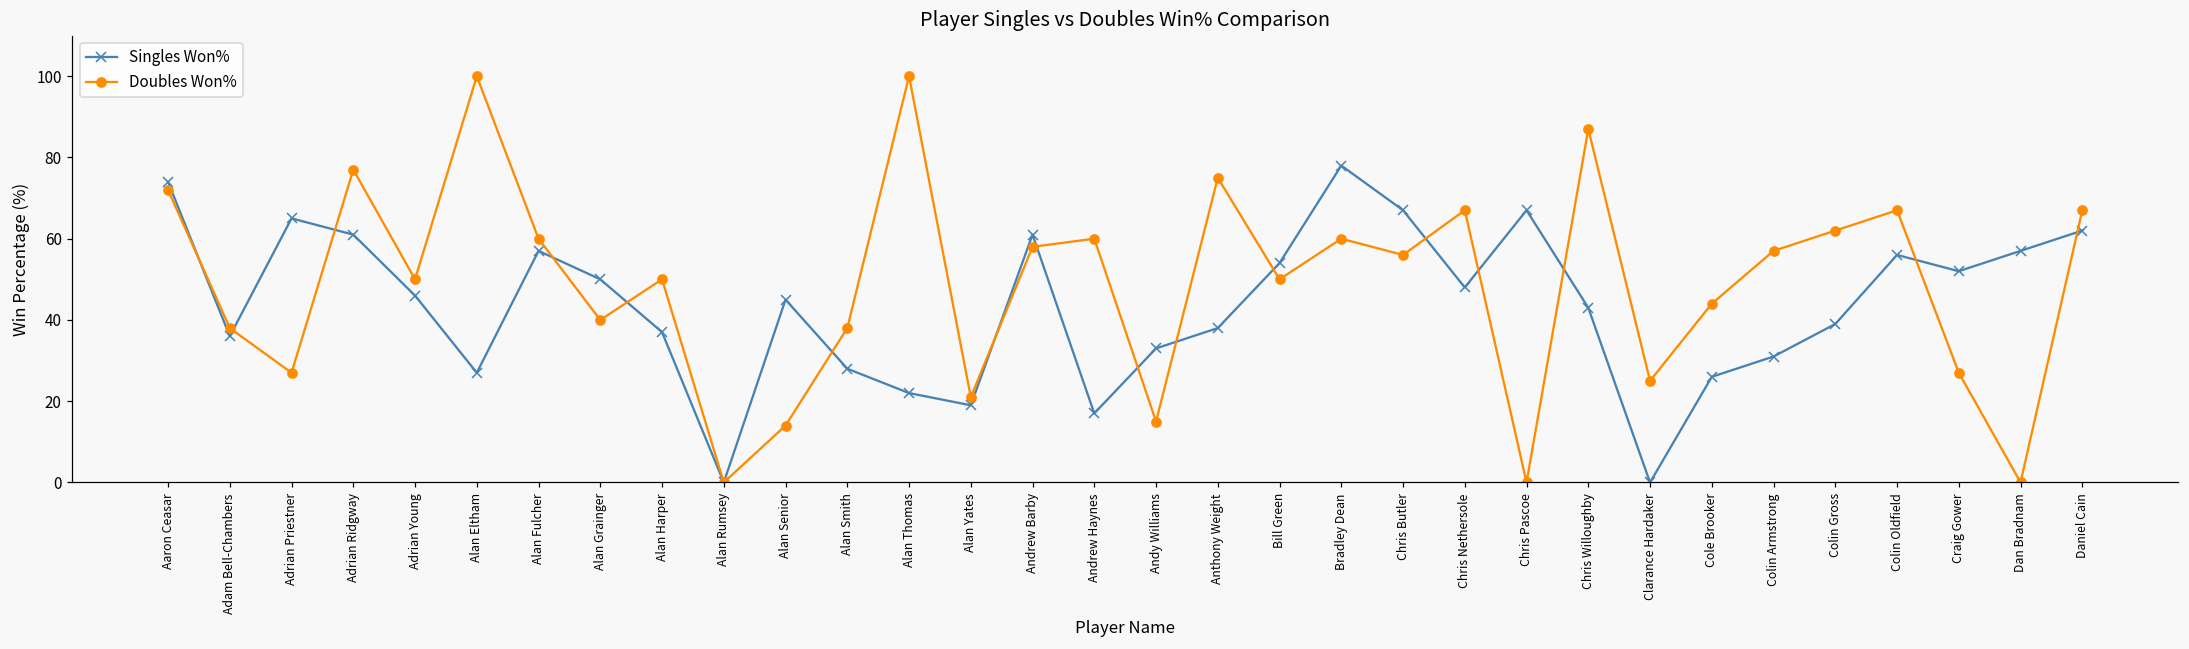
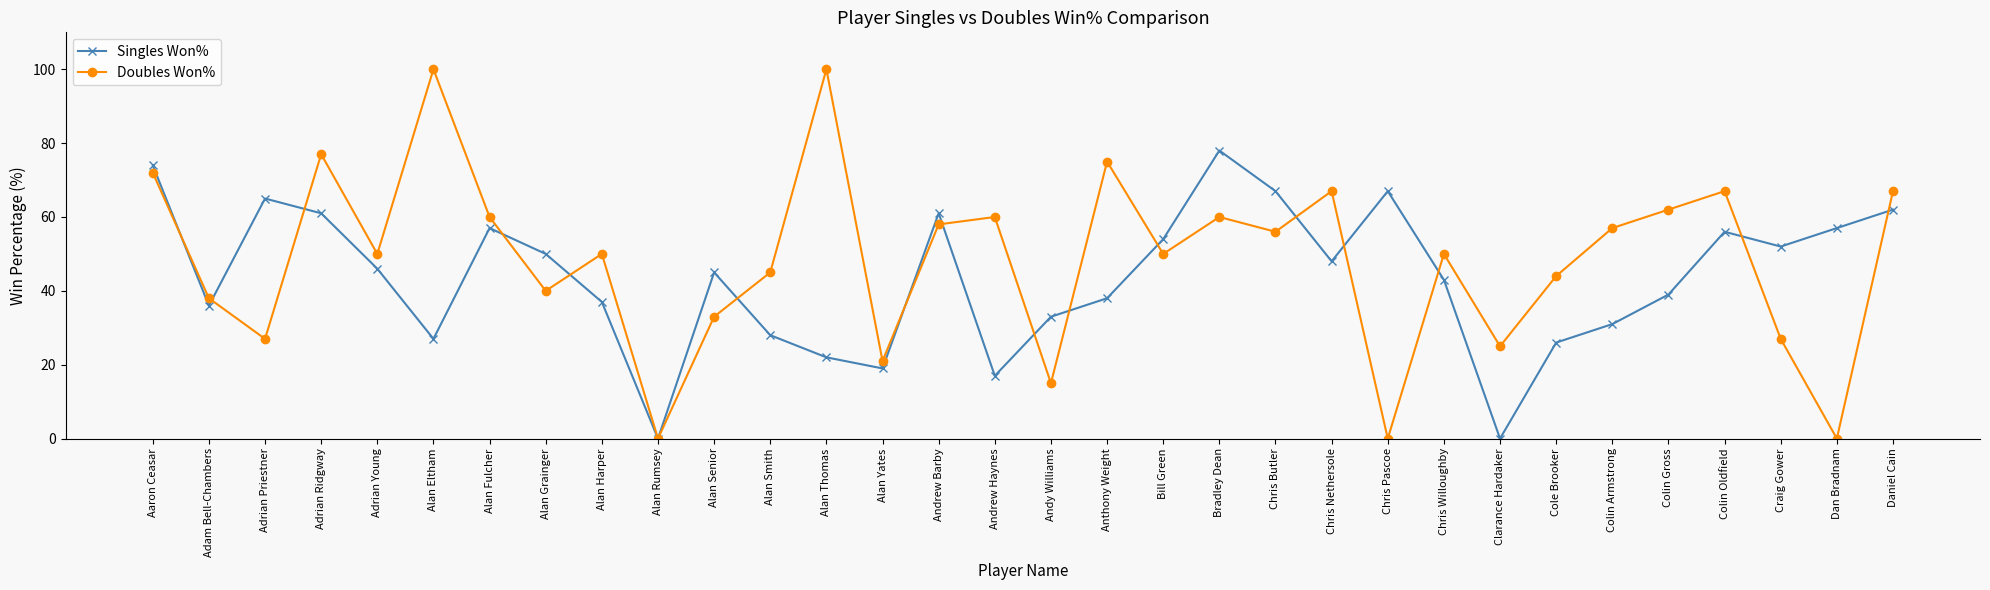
Doubles Won%, Alan Senior: 14 -> 33
Doubles Won%, Alan Smith: 38 -> 45
Doubles Won%, Chris Willoughby: 87 -> 50
